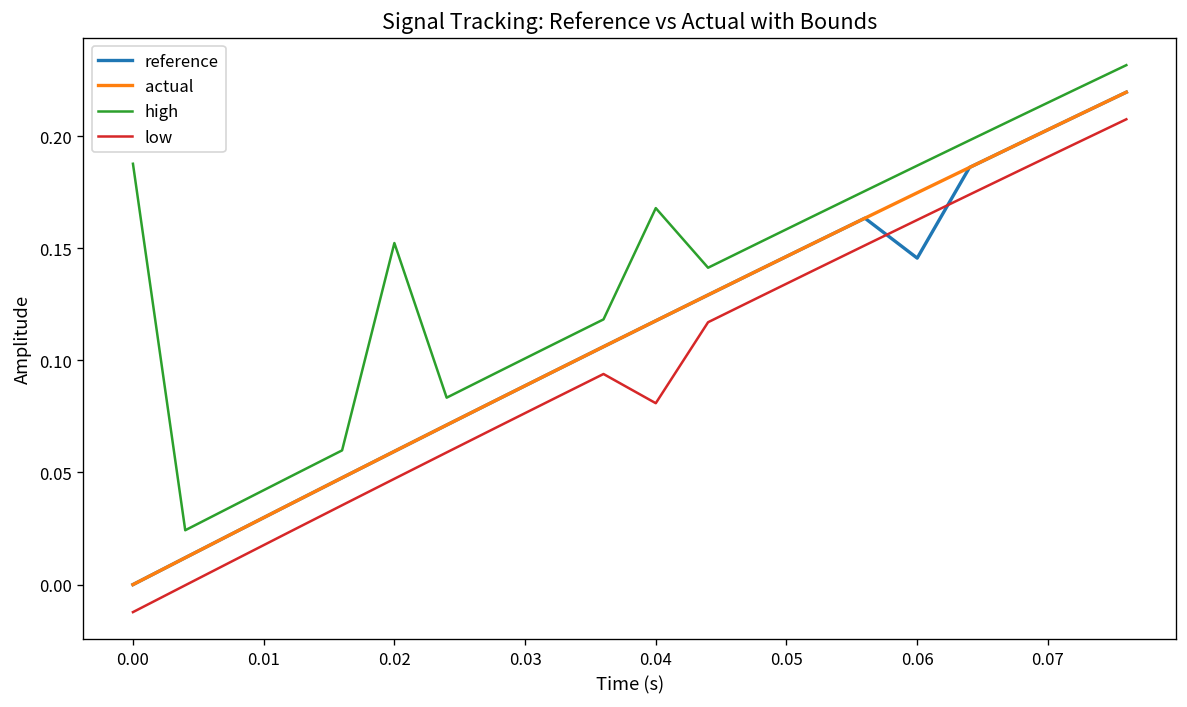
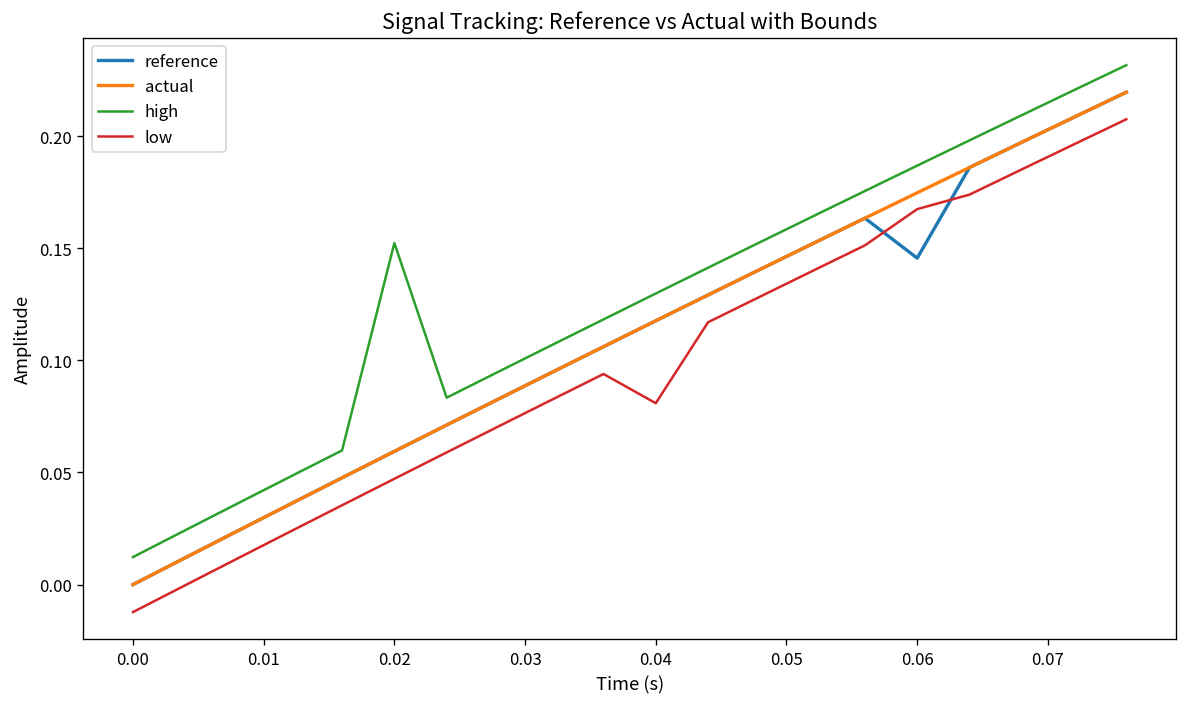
high, 0.00: 0.188 -> 0.012
high, 0.04: 0.168 -> 0.130
low, 0.06: 0.163 -> 0.167
